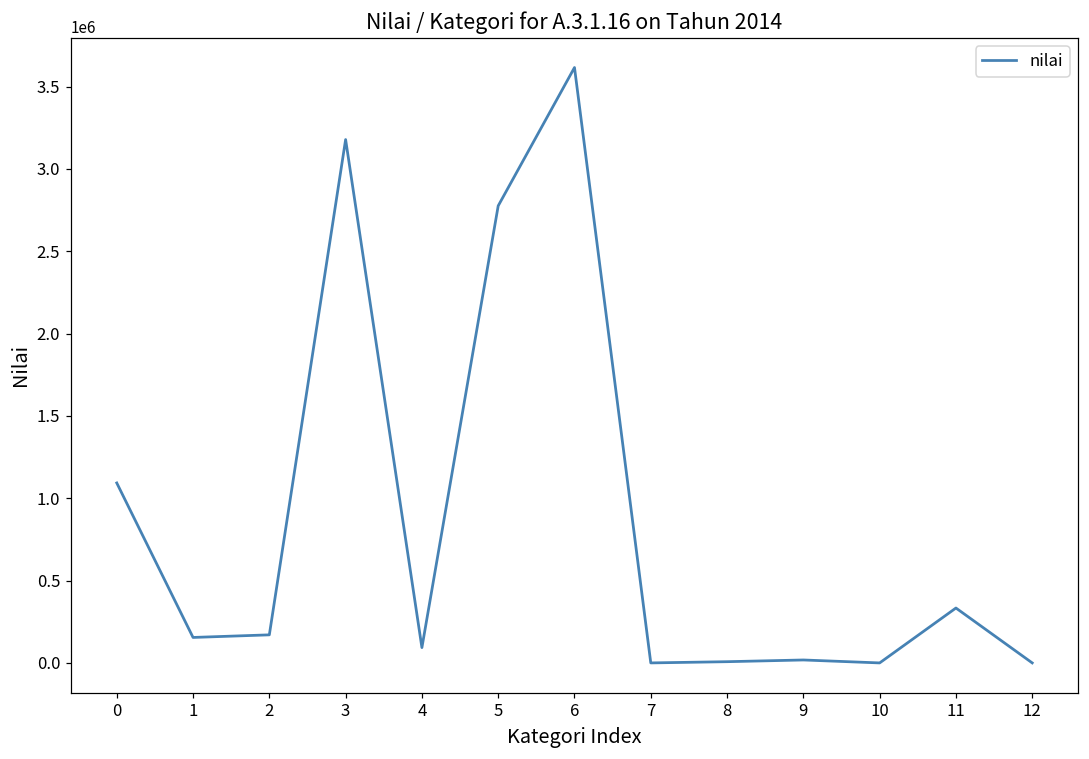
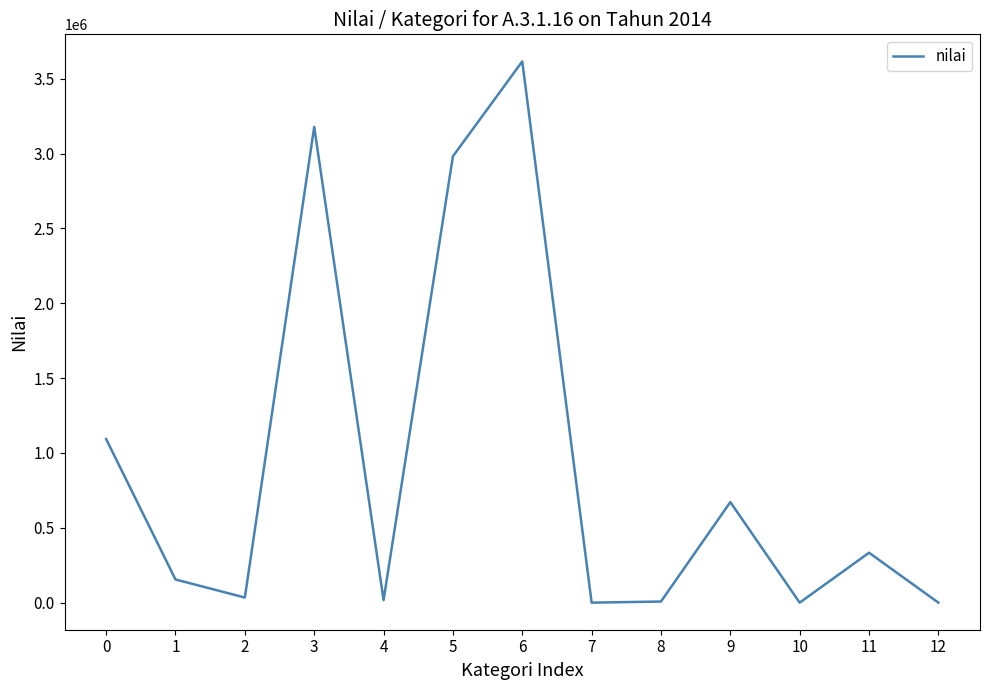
2: 170000 -> 30000
4: 90000 -> 20000
5: 2780000 -> 2980000
9: 20000 -> 670000
